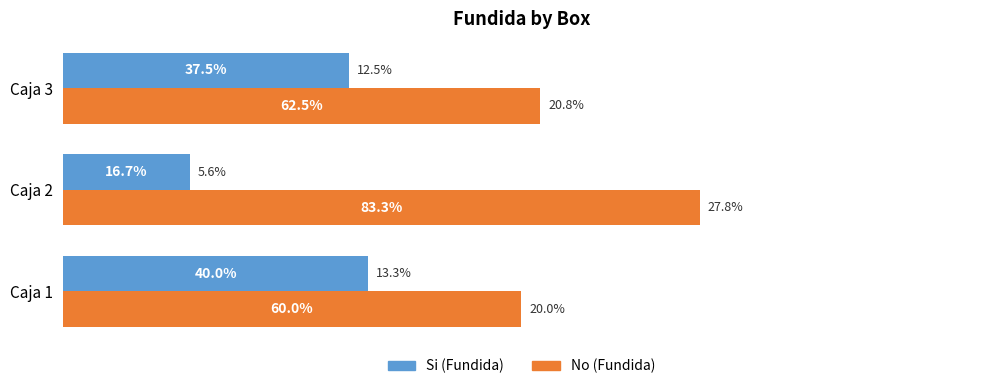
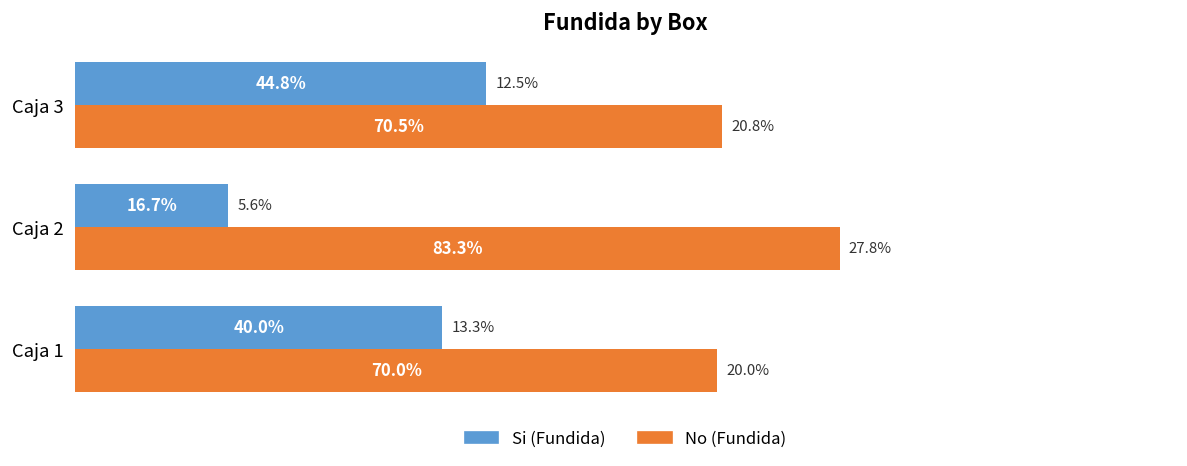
Si (Fundida), Caja 3: 37.5% -> 44.8%
No (Fundida), Caja 3: 62.5% -> 70.5%
No (Fundida), Caja 1: 60.0% -> 70.0%
